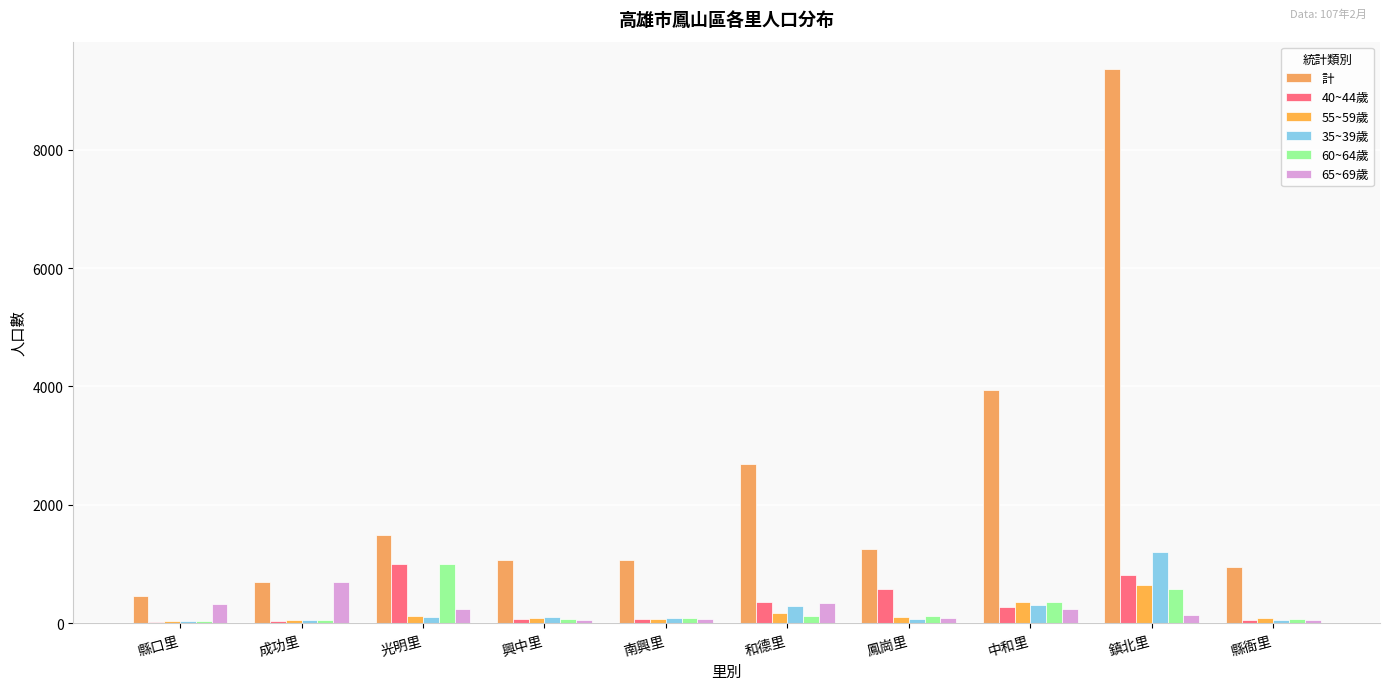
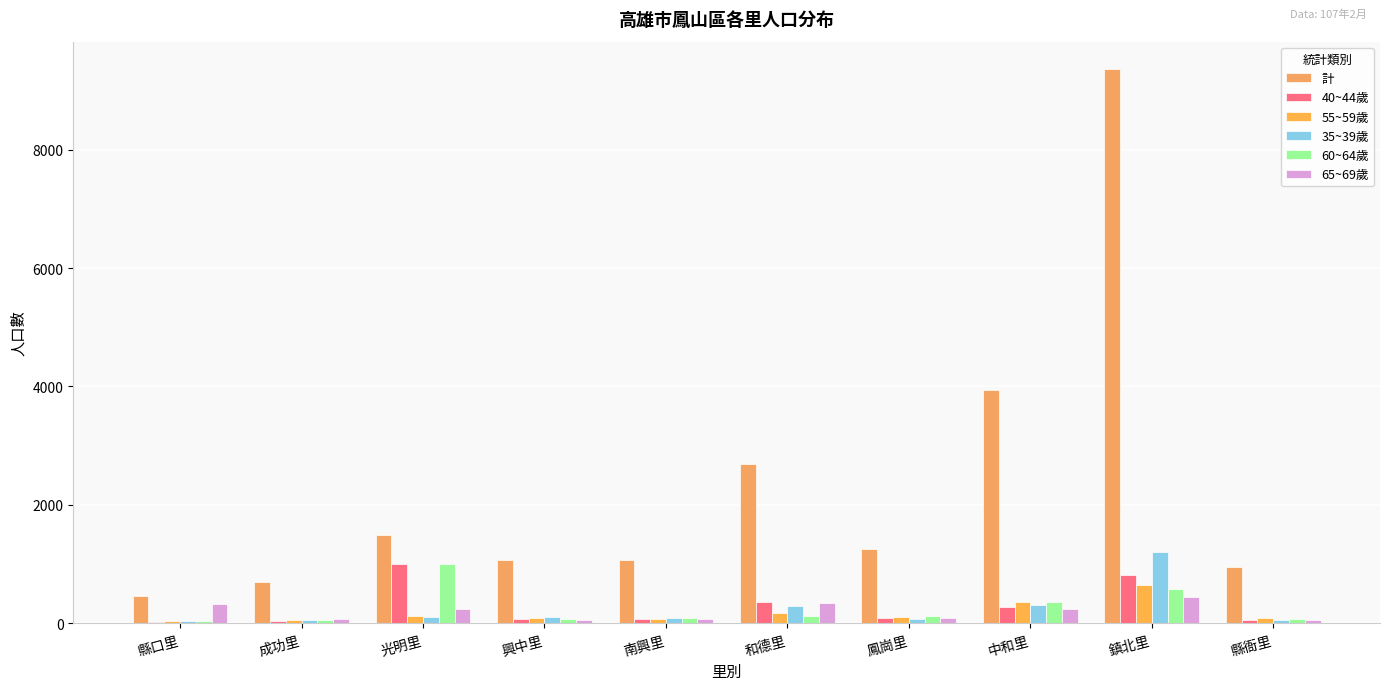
65~69歲, 成功里: 700 -> 100
40~44歲, 鳳崗里: 600 -> 100
65~69歲, 鎮北里: 100 -> 400
